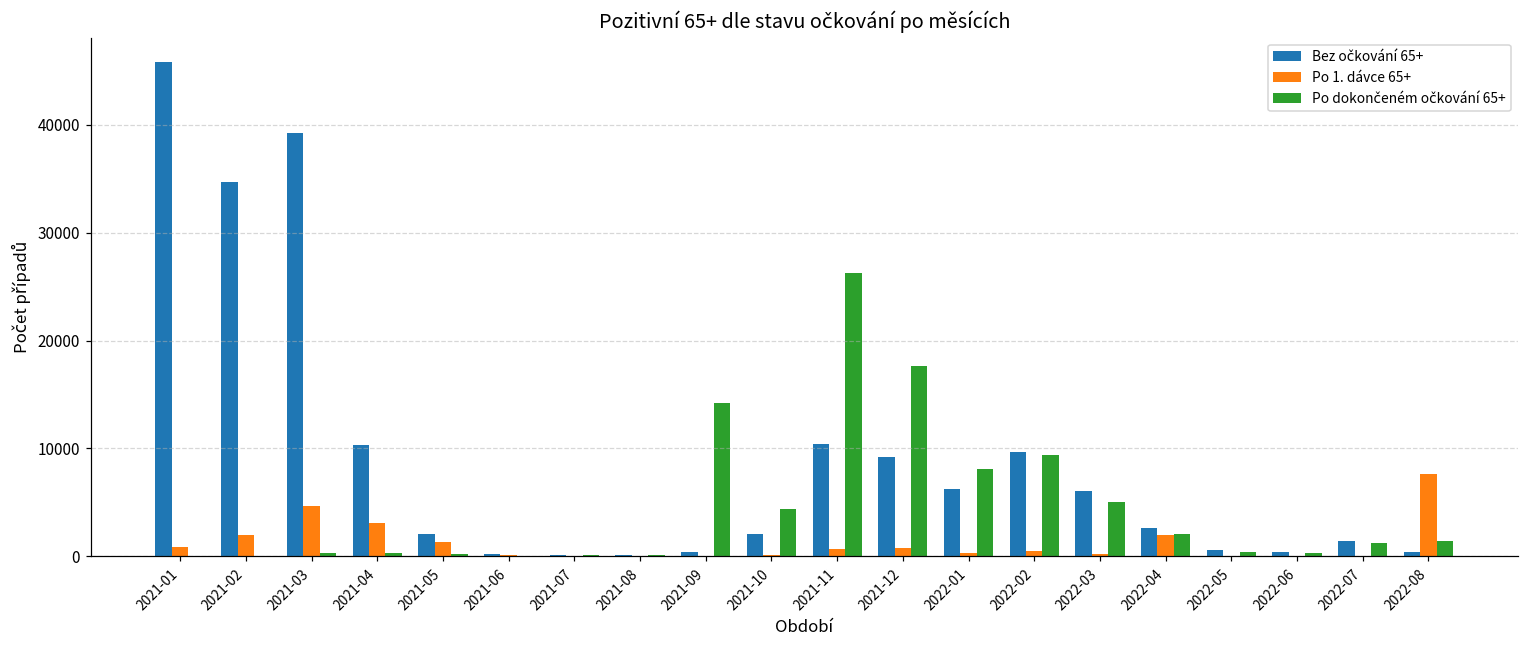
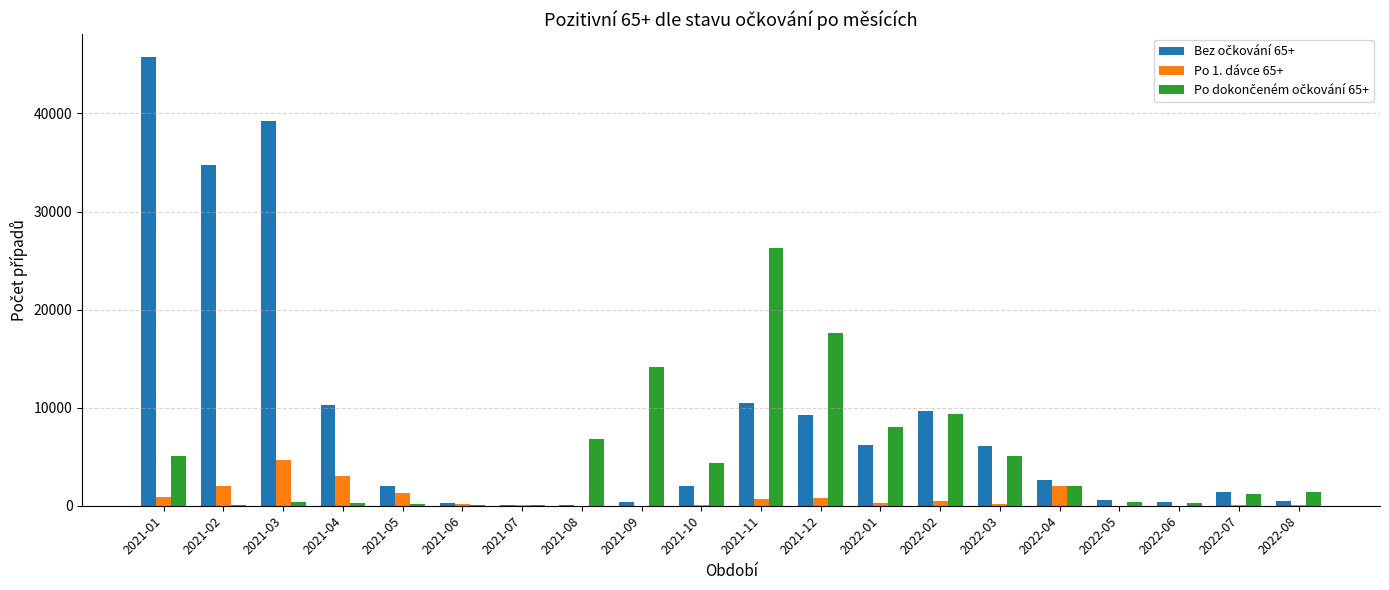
Po dokončeném očkování 65+, 2021-01: 0 -> 5000
Po dokončeném očkování 65+, 2021-08: 0 -> 7000
Po 1. dávce 65+, 2022-08: 8000 -> 0
